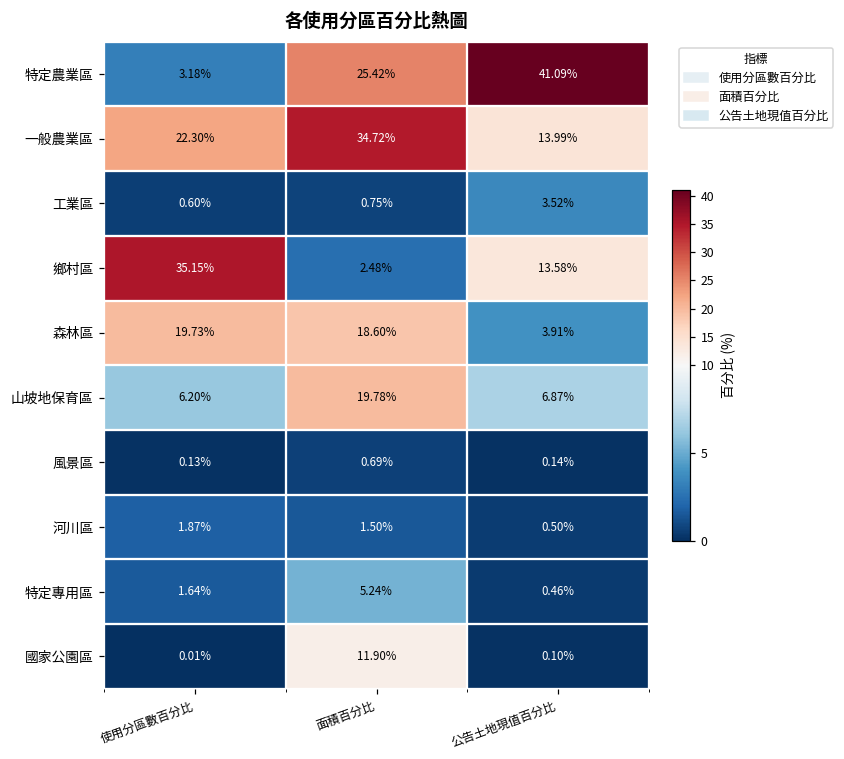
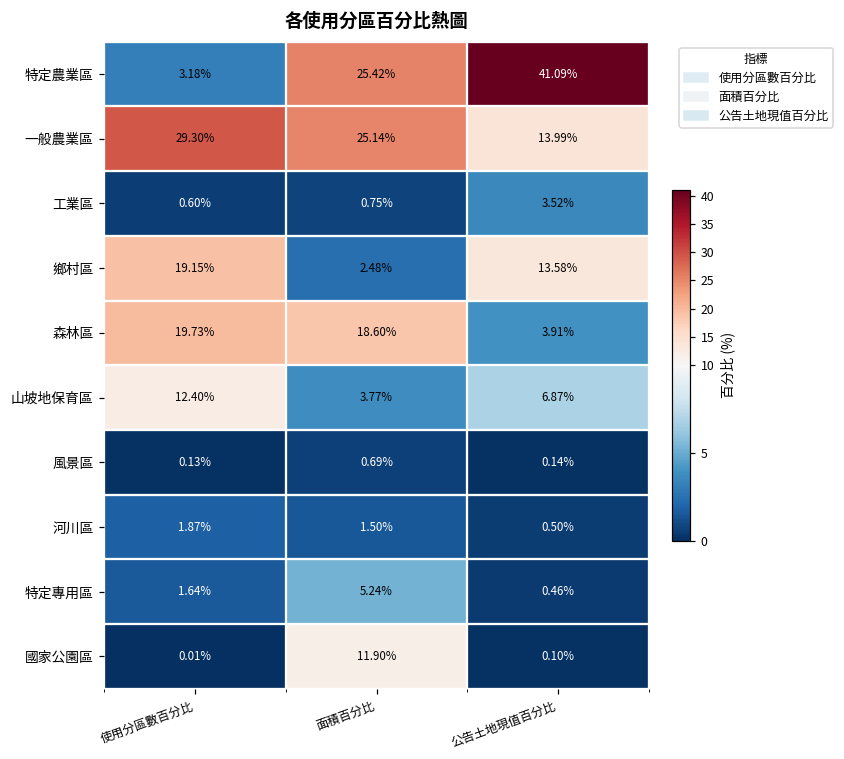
一般農業區, 使用分區數百分比: 22.30% -> 29.30%
一般農業區, 面積百分比: 34.72% -> 25.14%
鄉村區, 使用分區數百分比: 35.15% -> 19.15%
山坡地保育區, 使用分區數百分比: 6.20% -> 12.40%
山坡地保育區, 面積百分比: 19.78% -> 3.77%
